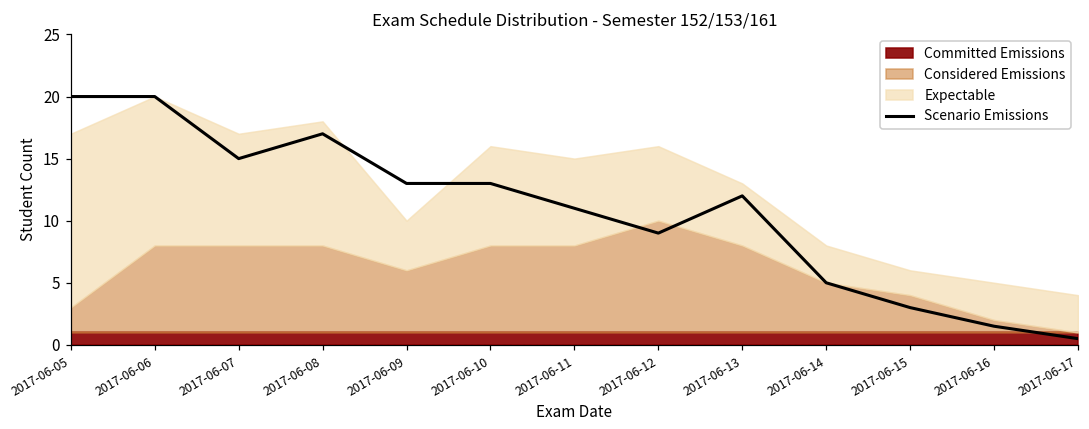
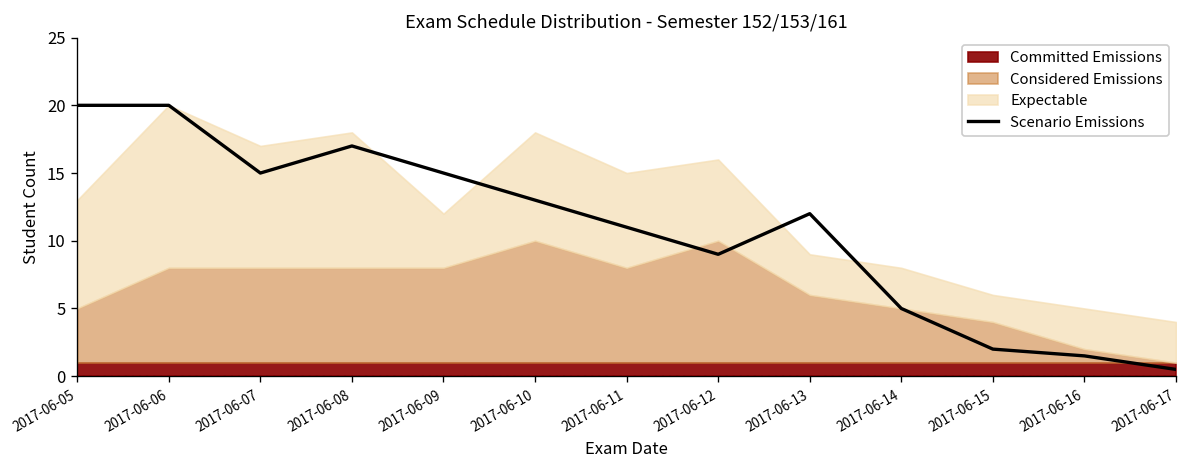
Considered Emissions, 2017-06-05: 2 -> 4
Expectable, 2017-06-05: 14 -> 8
Scenario Emissions, 2017-06-09: 13 -> 15
Considered Emissions, 2017-06-09: 5 -> 7
Considered Emissions, 2017-06-10: 7 -> 9
Considered Emissions, 2017-06-13: 7 -> 5
Expectable, 2017-06-13: 5 -> 3
Scenario Emissions, 2017-06-15: 3 -> 2
